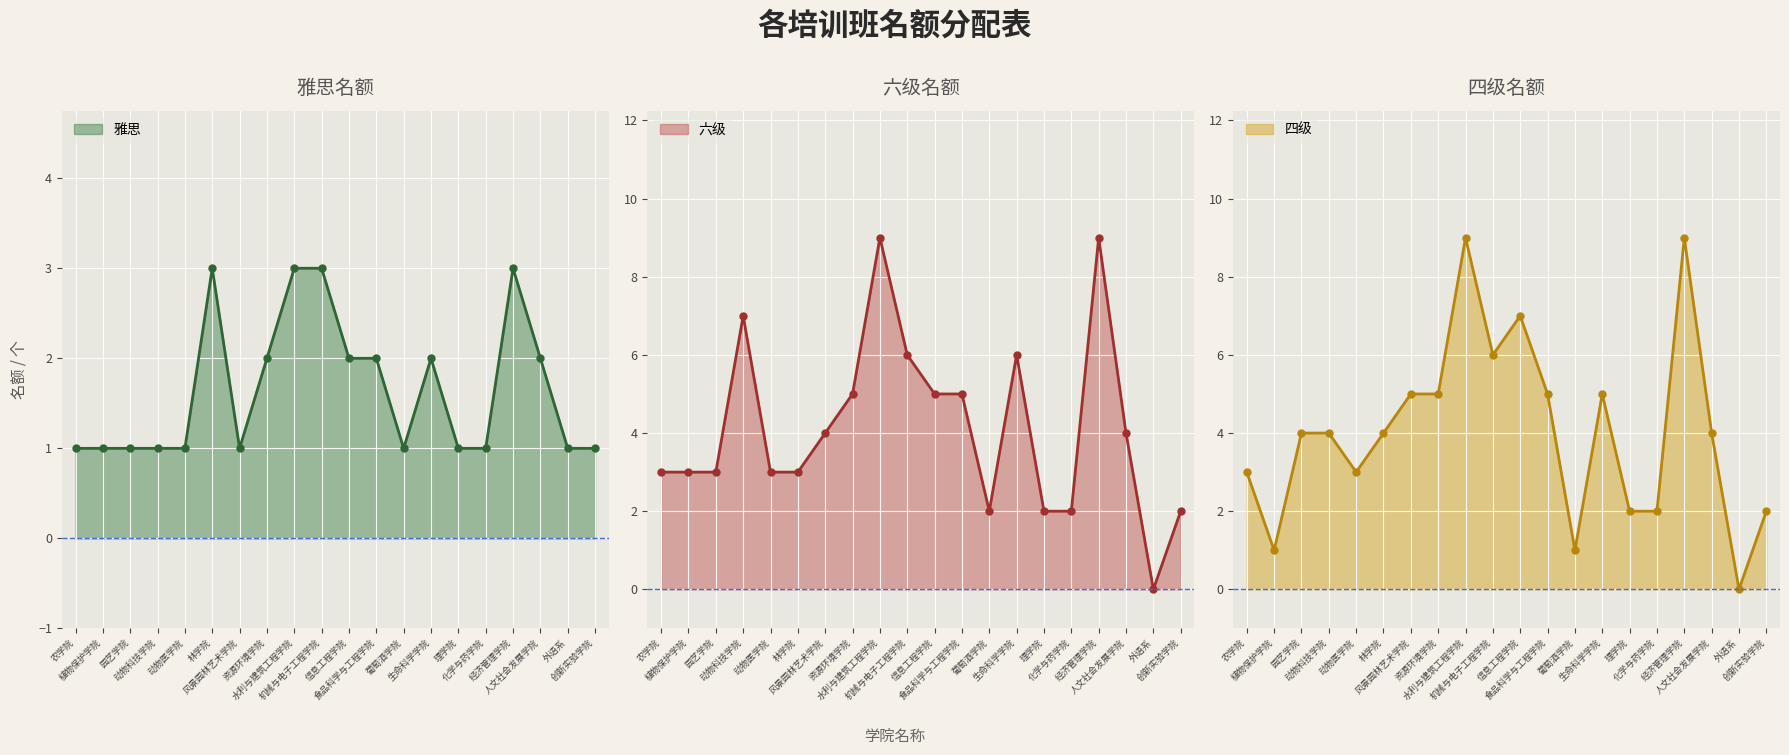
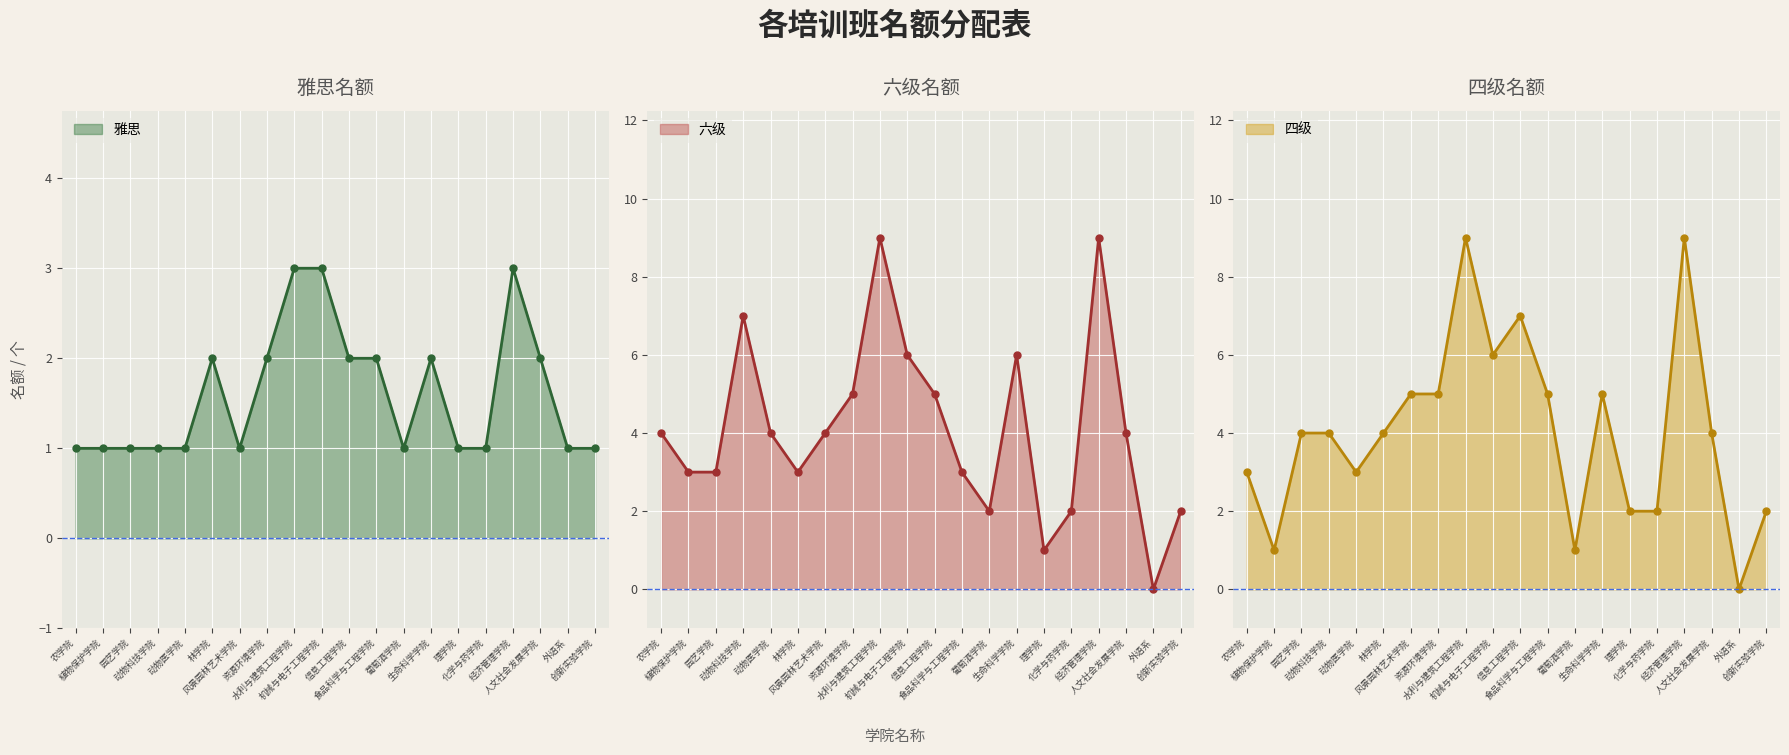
雅思名额, 林学院: 3 -> 2
六级名额, 农学院: 3 -> 4
六级名额, 动物医学院: 3 -> 4
六级名额, 食品科学与工程学院: 5 -> 3
六级名额, 理学院: 2 -> 1
